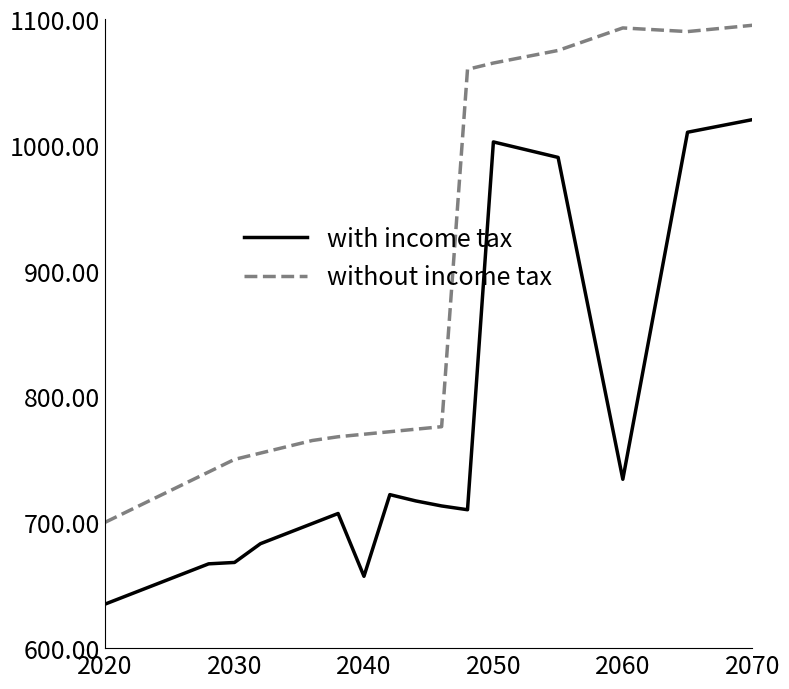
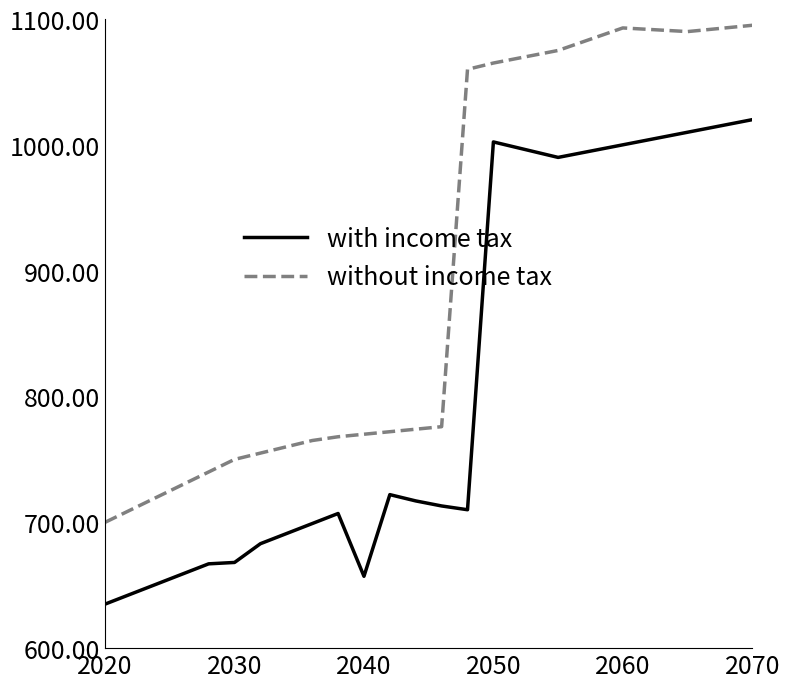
with income tax, 2060: 734 -> 1000
